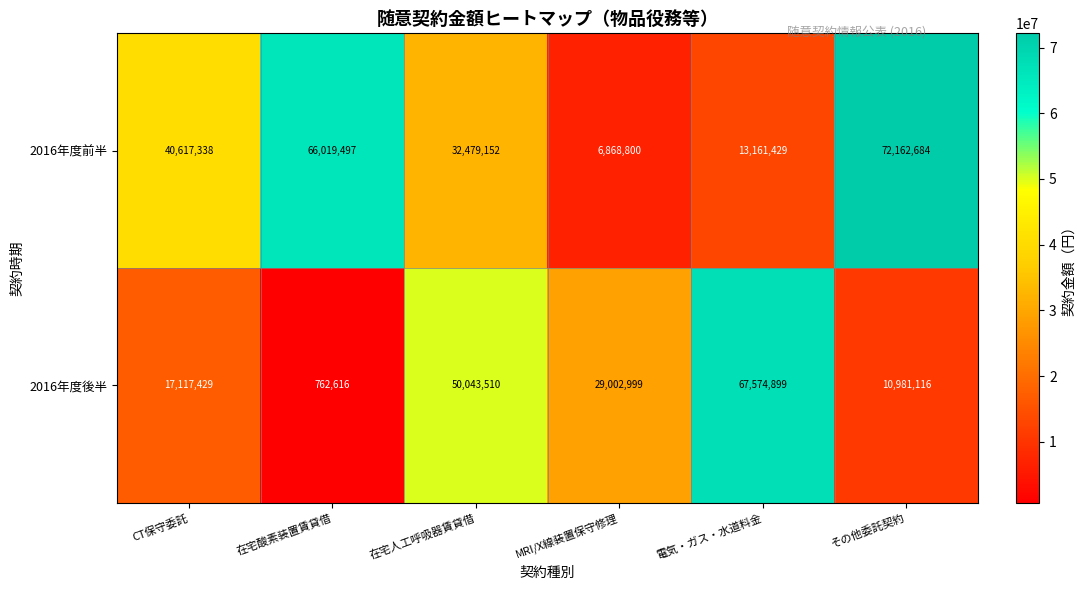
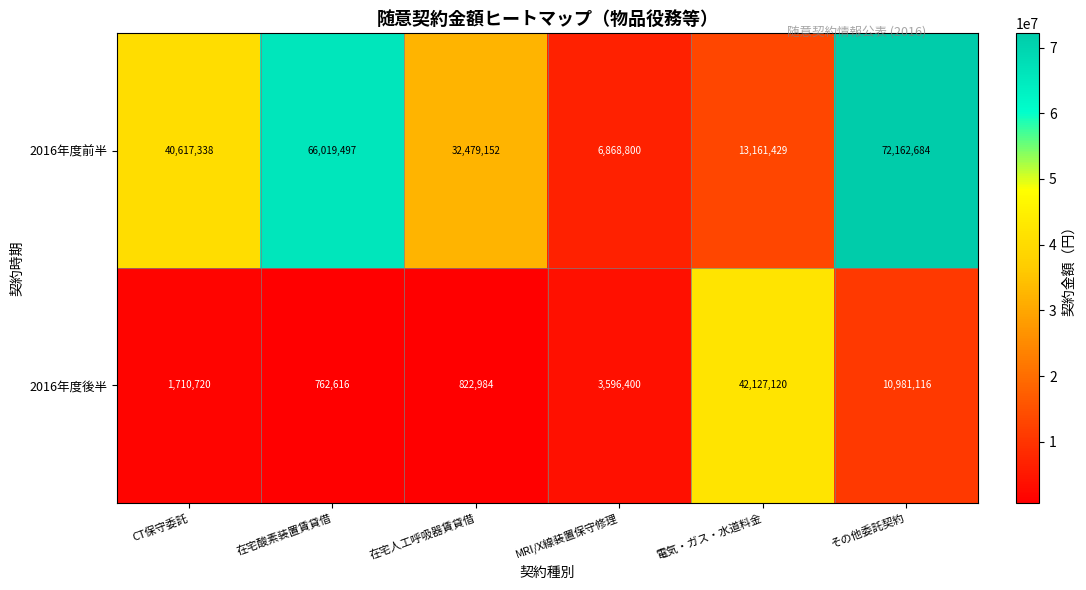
2016年度後半, CT保守委託: 17,117,429 -> 1,710,720
2016年度後半, 在宅人工呼吸器賃貸借: 50,043,510 -> 822,984
2016年度後半, MRI/X線装置保守修理: 29,002,999 -> 3,596,400
2016年度後半, 電気・ガス・水道料金: 67,574,899 -> 42,127,120
